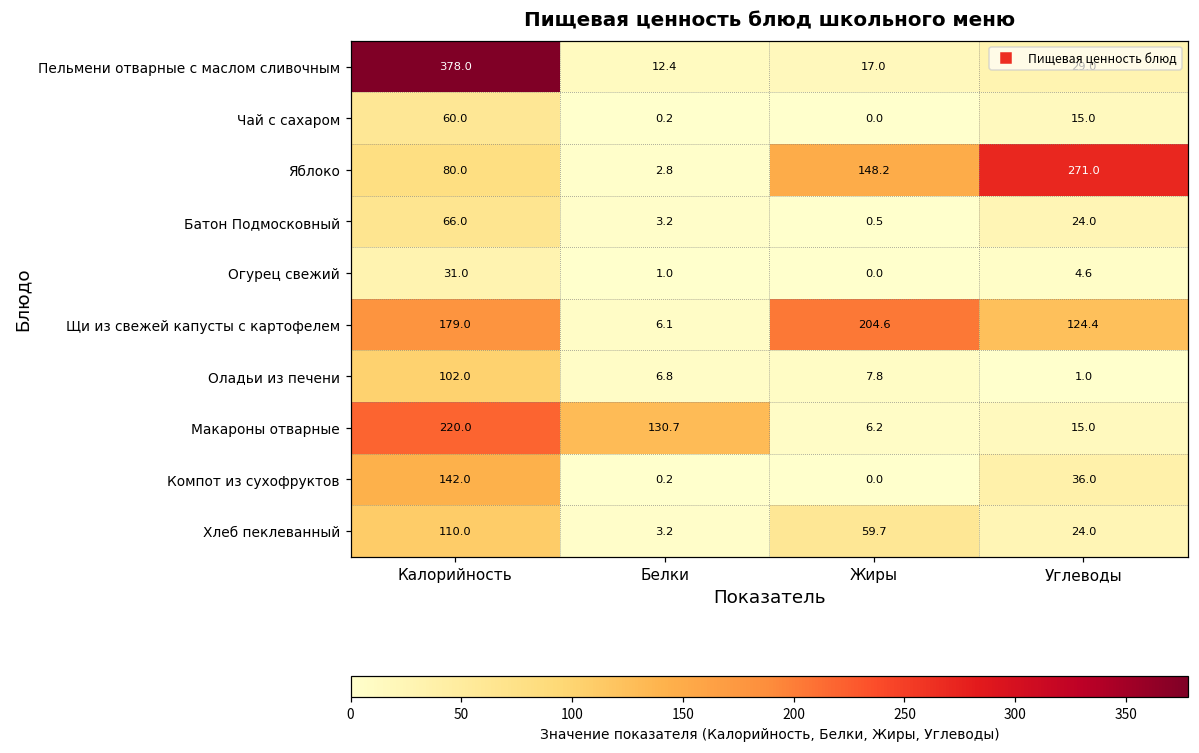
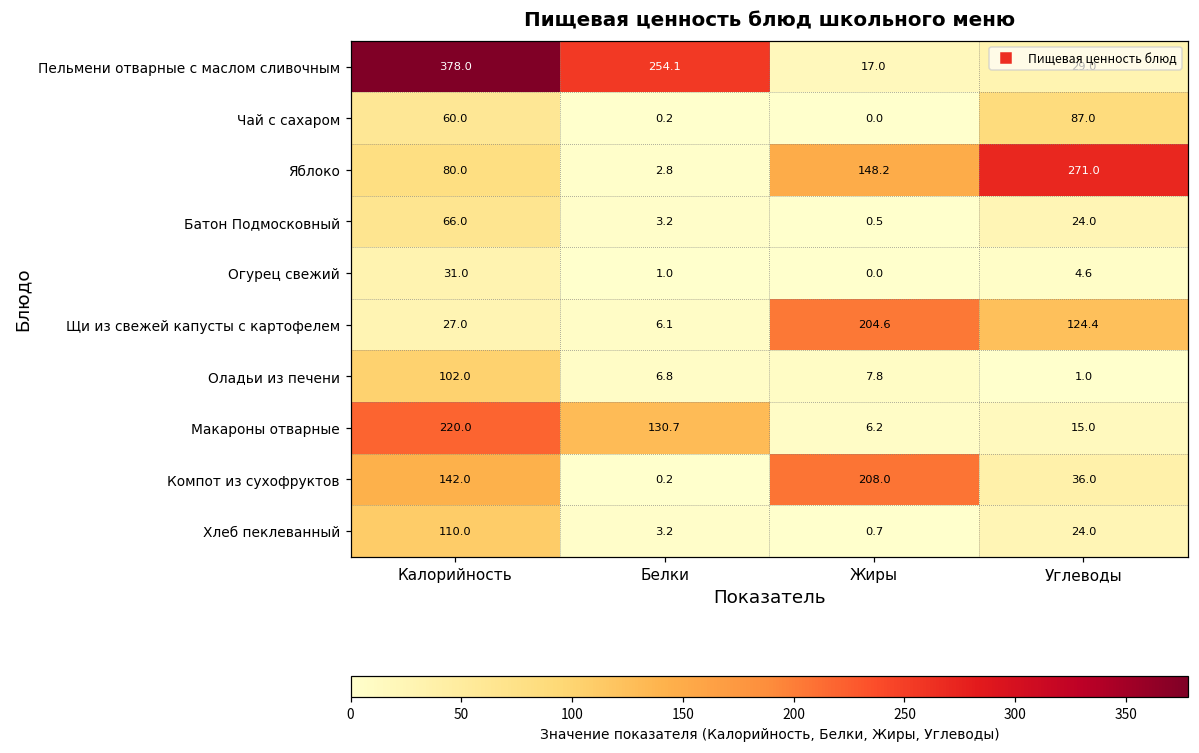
Пельмени отварные с маслом сливочным, Белки: 12.4 -> 254.1
Чай с сахаром, Углеводы: 15.0 -> 87.0
Щи из свежей капусты с картофелем, Калорийность: 179.0 -> 27.0
Компот из сухофруктов, Жиры: 0.0 -> 208.0
Хлеб пеклеванный, Жиры: 59.7 -> 0.7
